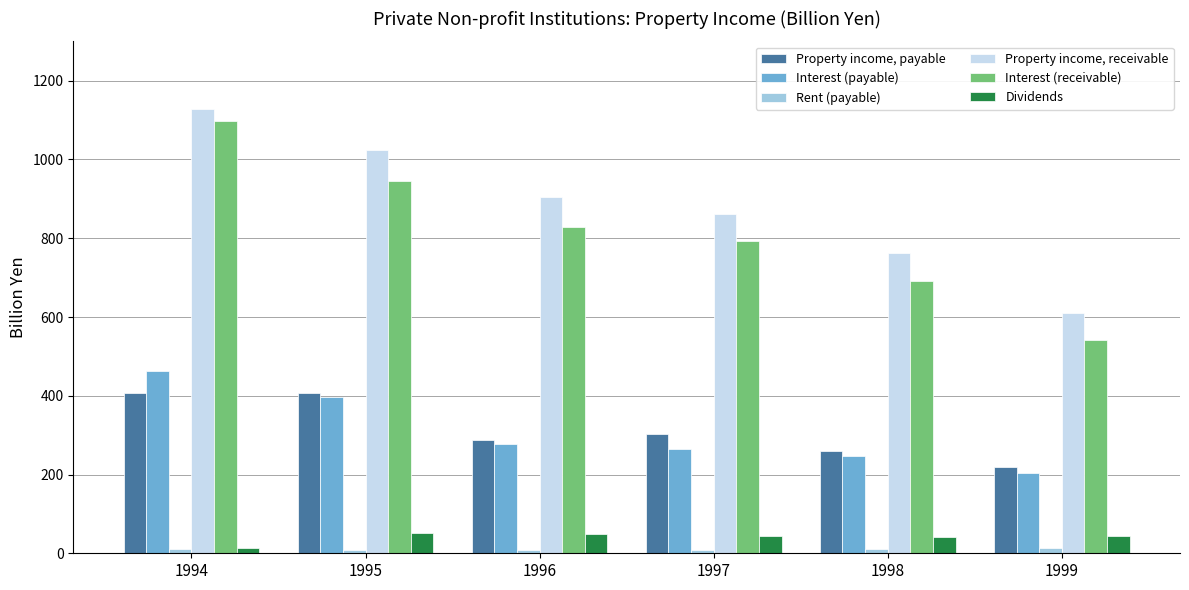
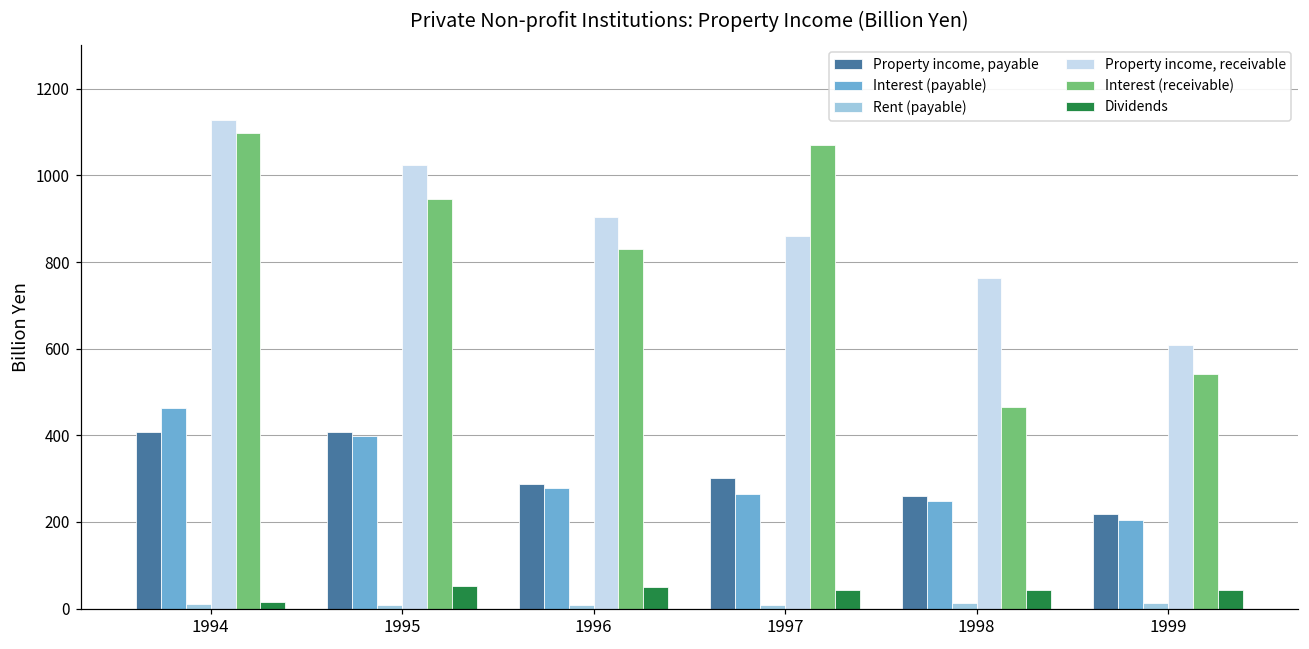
Interest (receivable), 1997: 790 -> 1070
Interest (receivable), 1998: 690 -> 460
